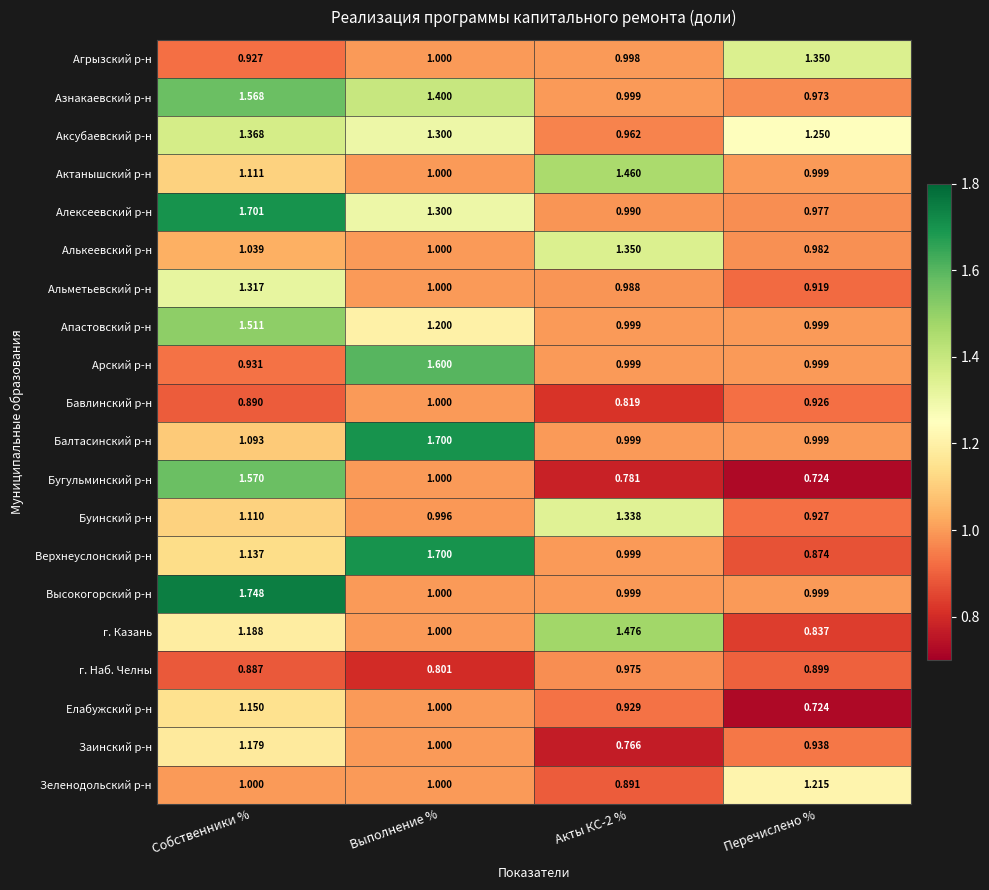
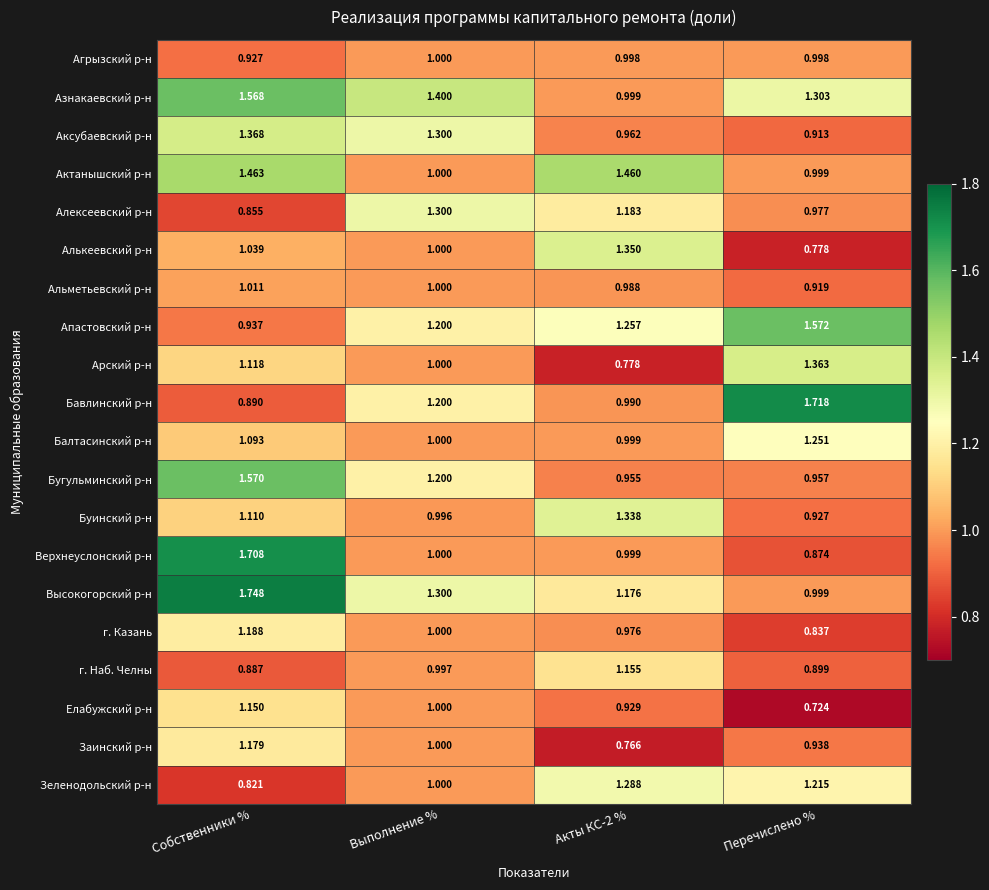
Агрызский р-н, Перечислено %: 1.350 -> 0.998
Азнакаевский р-н, Перечислено %: 0.973 -> 1.303
Аксубаевский р-н, Перечислено %: 1.250 -> 0.913
Актанышский р-н, Собственники %: 1.111 -> 1.463
Алексеевский р-н, Собственники %: 1.701 -> 0.855
Алексеевский р-н, Акты КС-2 %: 0.990 -> 1.183
Алькеевский р-н, Перечислено %: 0.982 -> 0.778
Альметьевский р-н, Собственники %: 1.317 -> 1.011
Апастовский р-н, Собственники %: 1.511 -> 0.937
Апастовский р-н, Акты КС-2 %: 0.999 -> 1.257
Апастовский р-н, Перечислено %: 0.999 -> 1.572
Арский р-н, Собственники %: 0.931 -> 1.118
Арский р-н, Выполнение %: 1.600 -> 1.000
Арский р-н, Акты КС-2 %: 0.999 -> 0.778
Арский р-н, Перечислено %: 0.999 -> 1.363
Бавлинский р-н, Выполнение %: 1.000 -> 1.200
Бавлинский р-н, Акты КС-2 %: 0.819 -> 0.990
Бавлинский р-н, Перечислено %: 0.926 -> 1.718
Балтасинский р-н, Выполнение %: 1.700 -> 1.000
Балтасинский р-н, Перечислено %: 0.999 -> 1.251
Бугульминский р-н, Выполнение %: 1.000 -> 1.200
Бугульминский р-н, Акты КС-2 %: 0.781 -> 0.955
Бугульминский р-н, Перечислено %: 0.724 -> 0.957
Верхнеуслонский р-н, Собственники %: 1.137 -> 1.708
Верхнеуслонский р-н, Выполнение %: 1.700 -> 1.000
Высокогорский р-н, Выполнение %: 1.000 -> 1.300
Высокогорский р-н, Акты КС-2 %: 0.999 -> 1.176
г. Казань, Акты КС-2 %: 1.476 -> 0.976
г. Наб. Челны, Выполнение %: 0.801 -> 0.997
г. Наб. Челны, Акты КС-2 %: 0.975 -> 1.155
Зеленодольский р-н, Собственники %: 1.000 -> 0.821
Зеленодольский р-н, Акты КС-2 %: 0.891 -> 1.288
